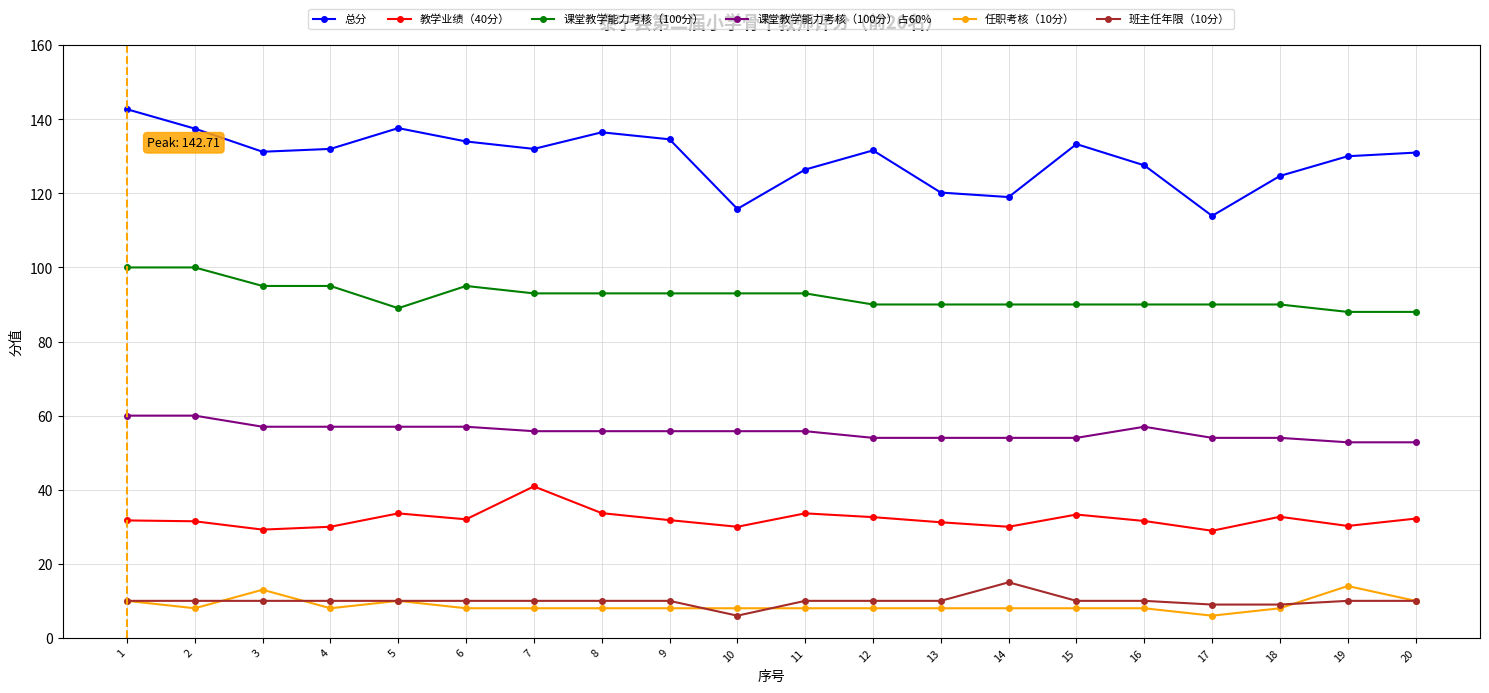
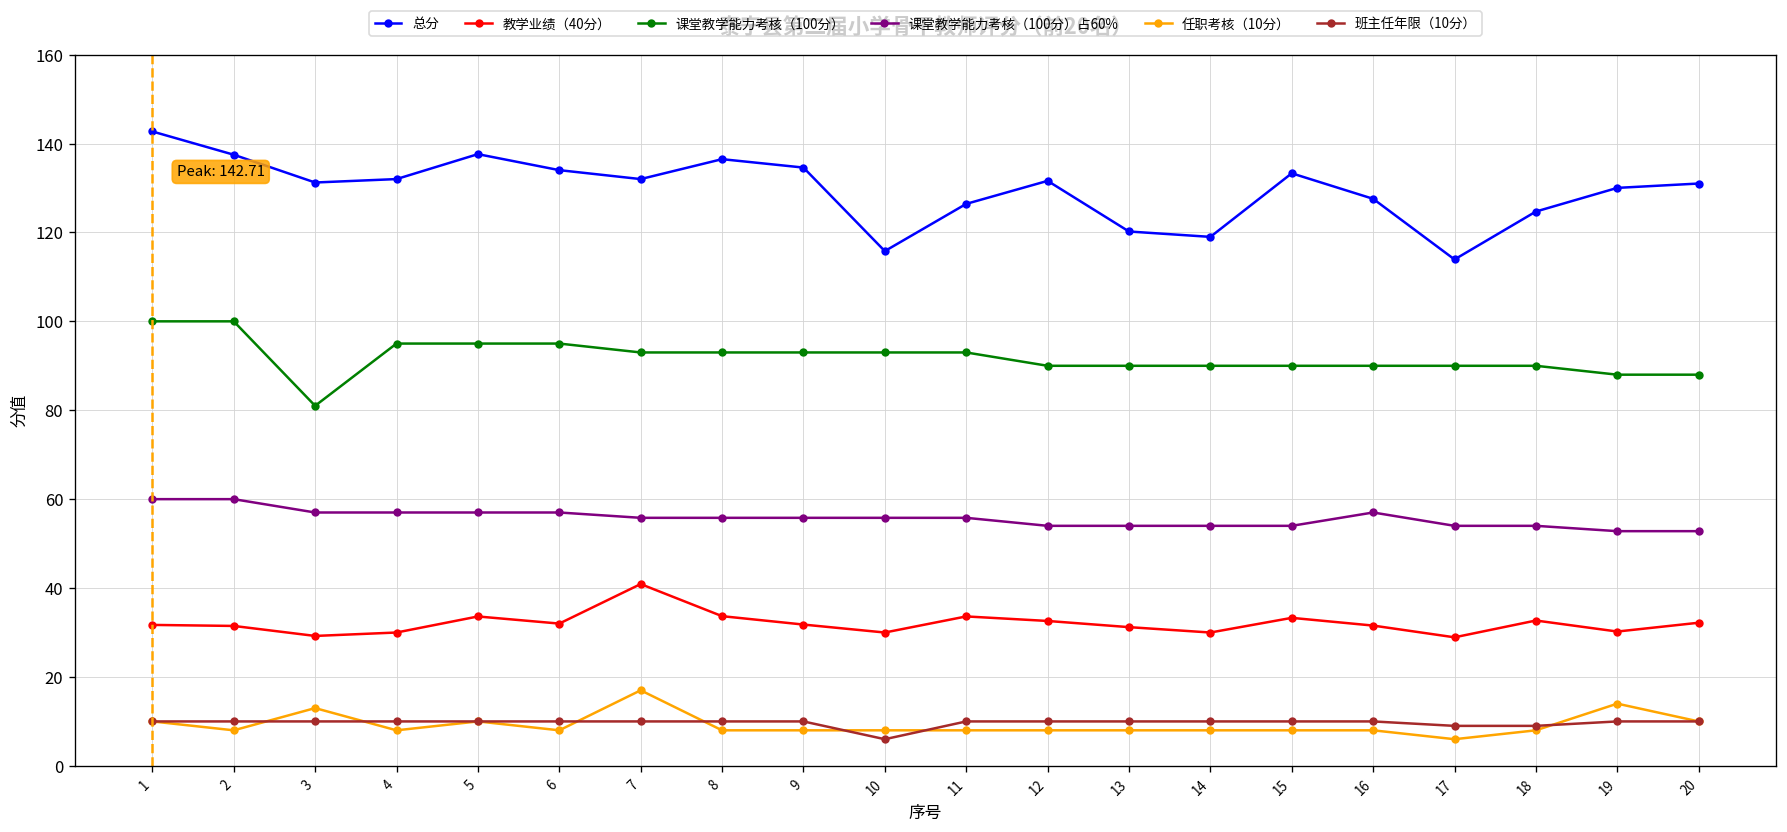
课堂教学能力考核（100分）, 3: 95 -> 81
课堂教学能力考核（100分）, 5: 89 -> 95
任职考核（10分）, 7: 8 -> 17
班主任年限（10分）, 14: 15 -> 10
